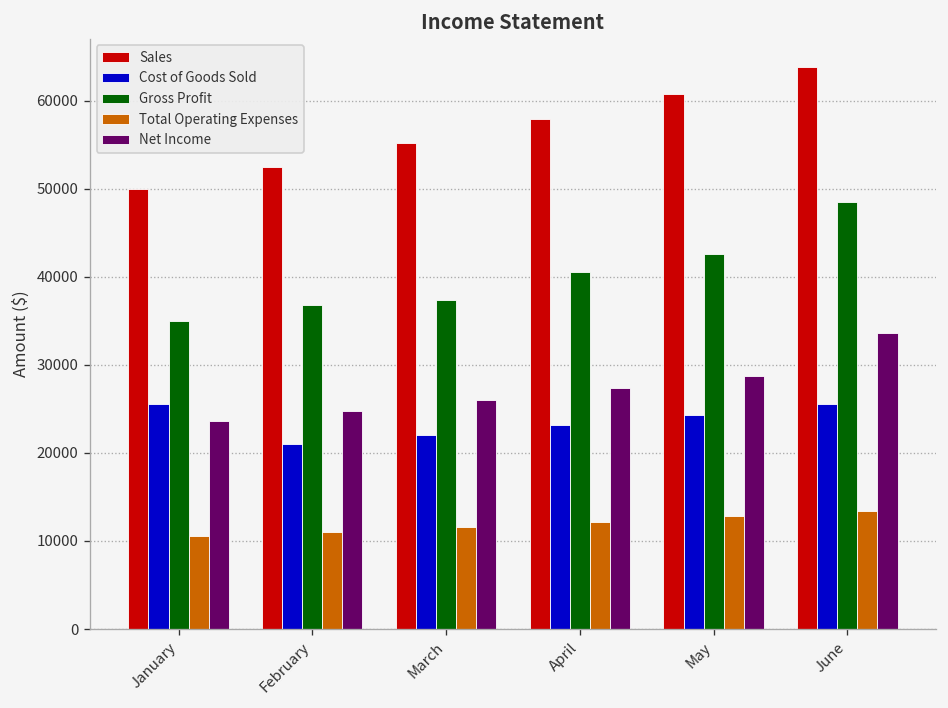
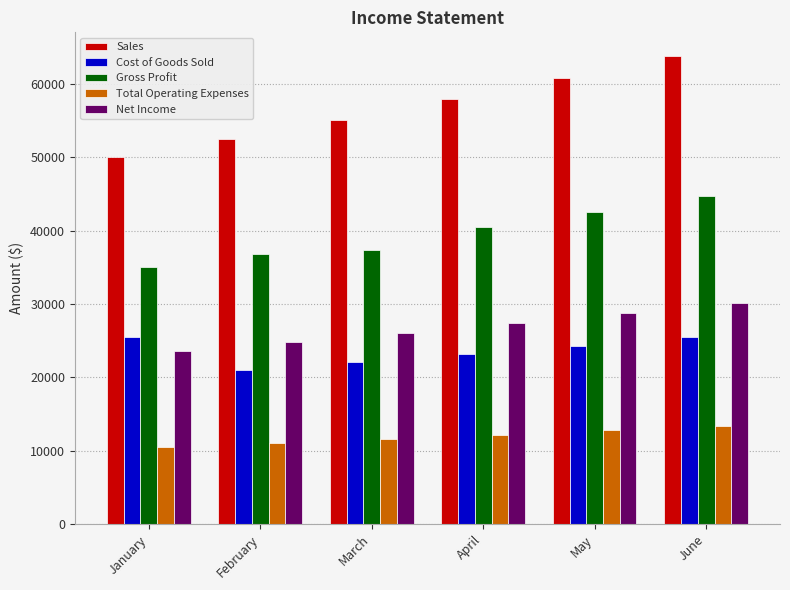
Gross Profit, June: 49000 -> 45000
Net Income, June: 34000 -> 30000
